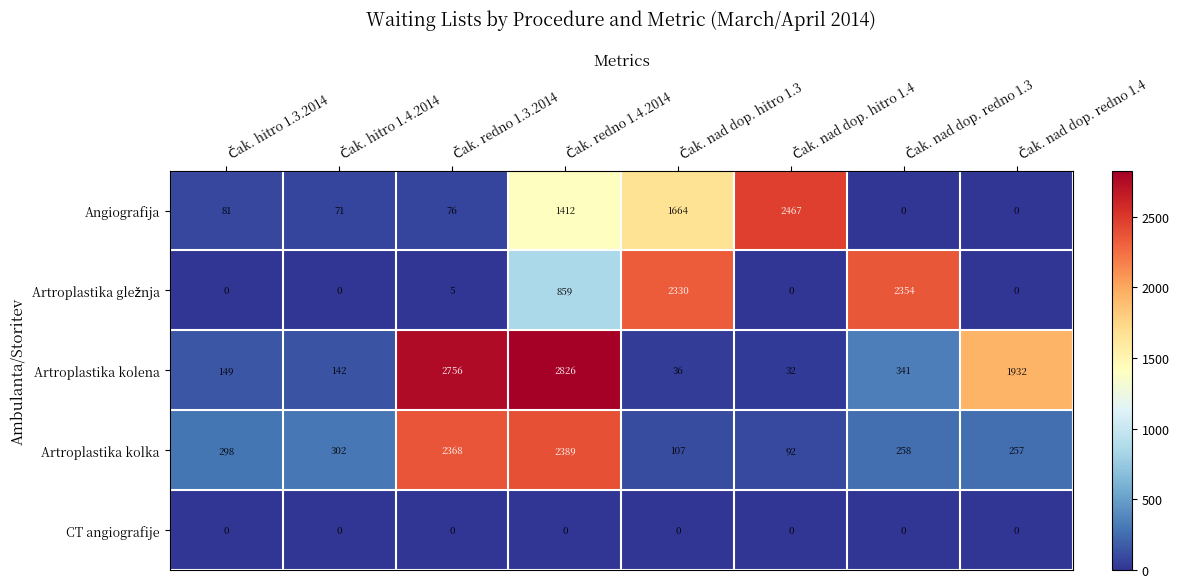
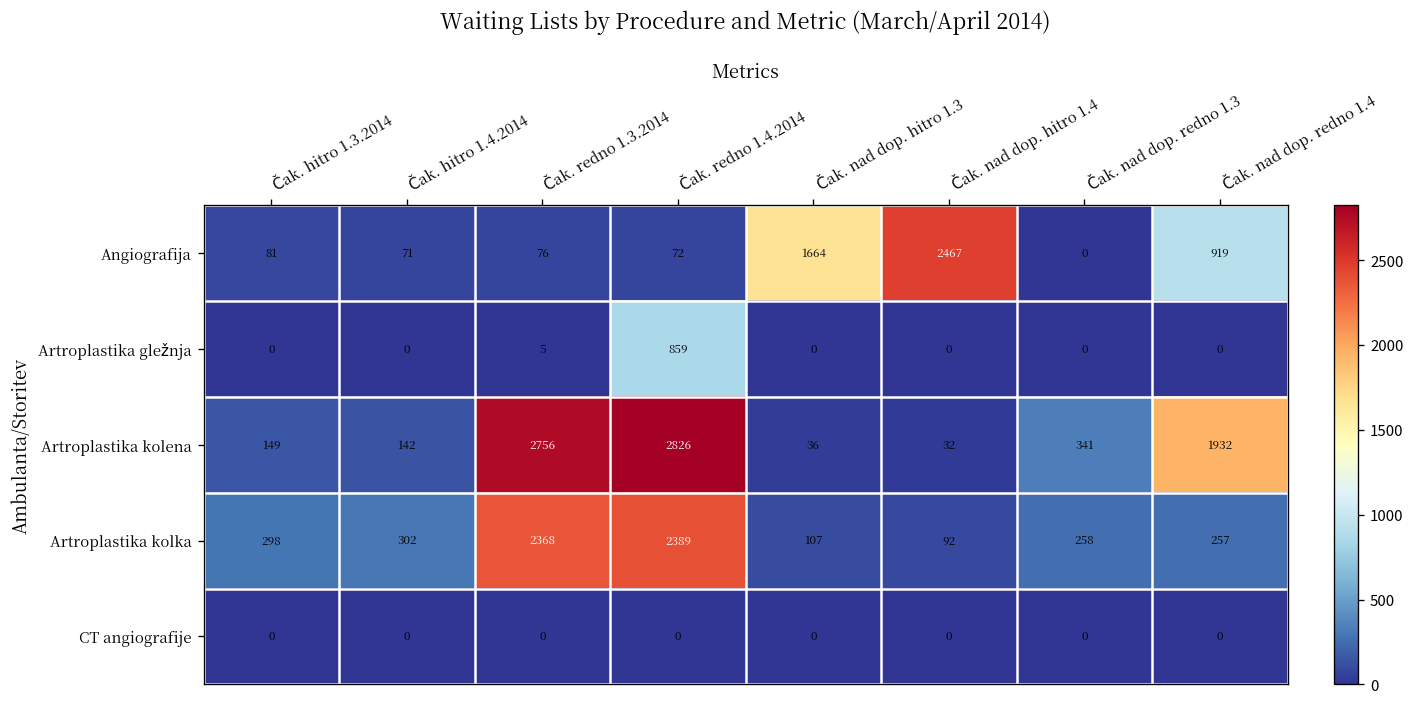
Angiografija, Čak. redno 1.4.2014: 1412 -> 72
Angiografija, Čak. nad dop. redno 1.4: 0 -> 919
Artroplastika gležnja, Čak. nad dop. hitro 1.3: 2330 -> 0
Artroplastika gležnja, Čak. nad dop. redno 1.3: 2354 -> 0
